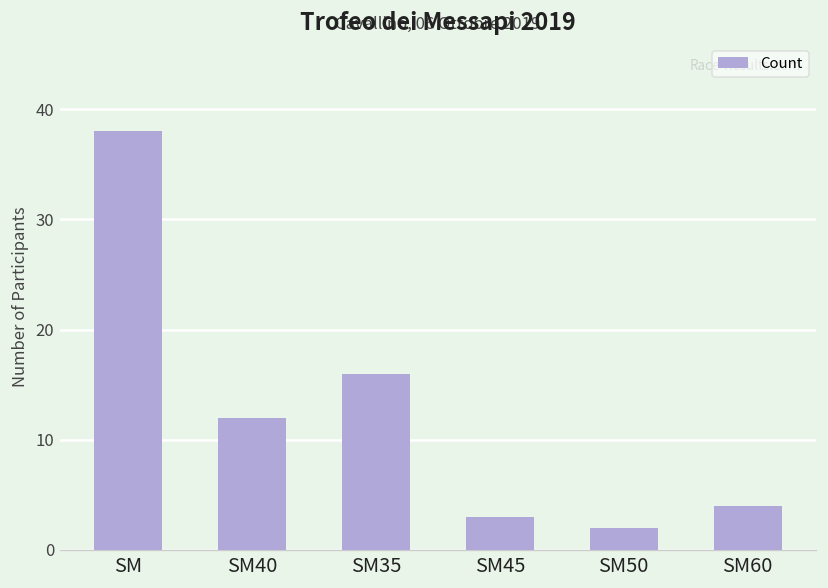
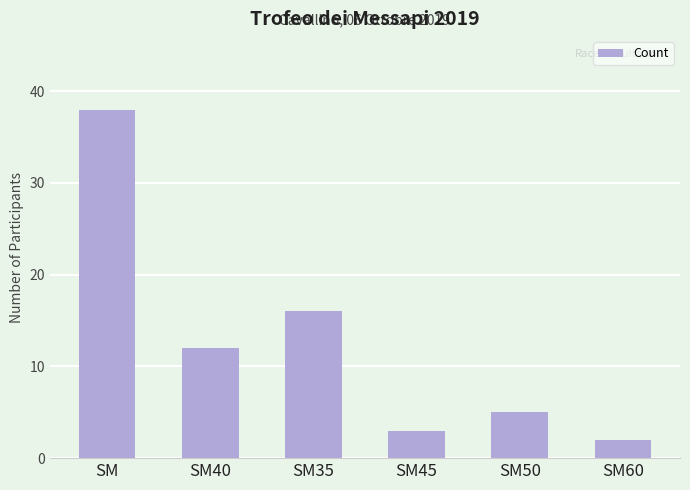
SM50: 2 -> 5
SM60: 4 -> 2
